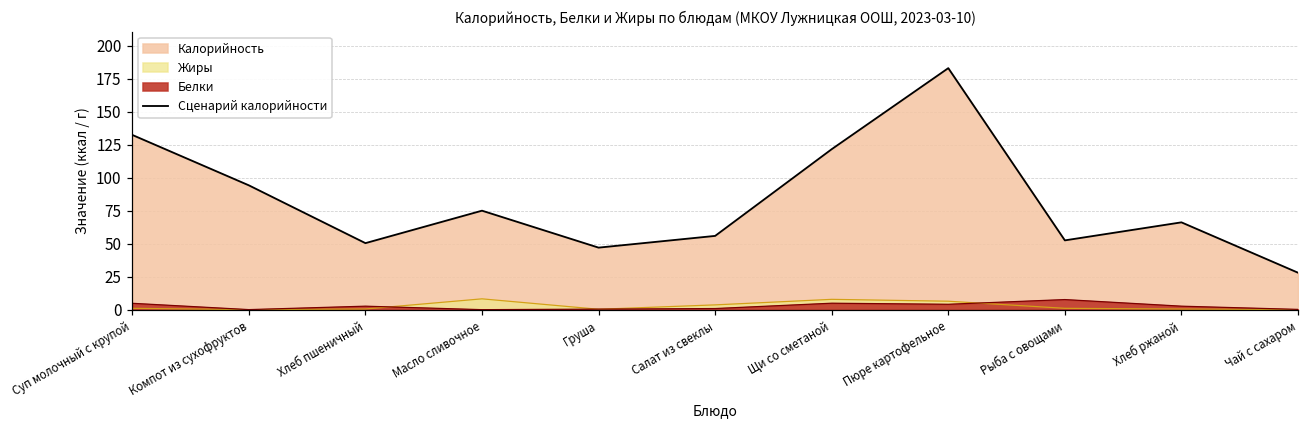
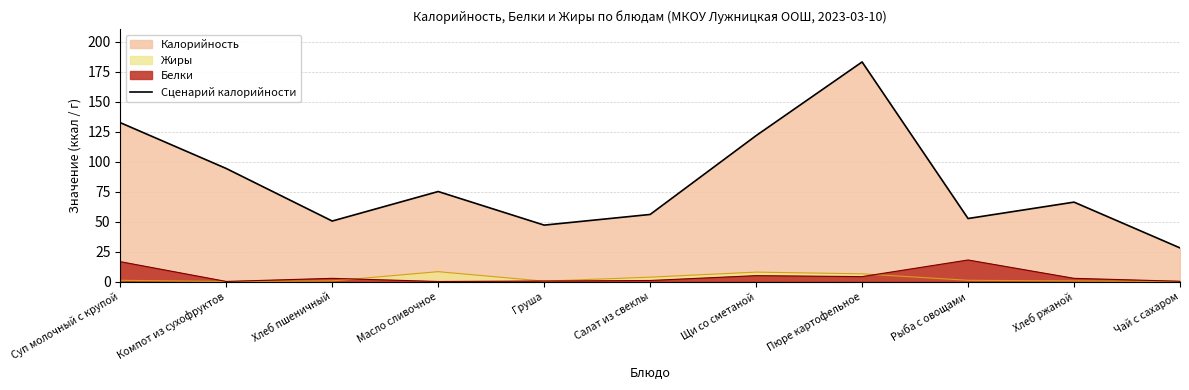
Белки, Суп молочный с крупой: 5 -> 17
Белки, Рыба с овощами: 8 -> 18
